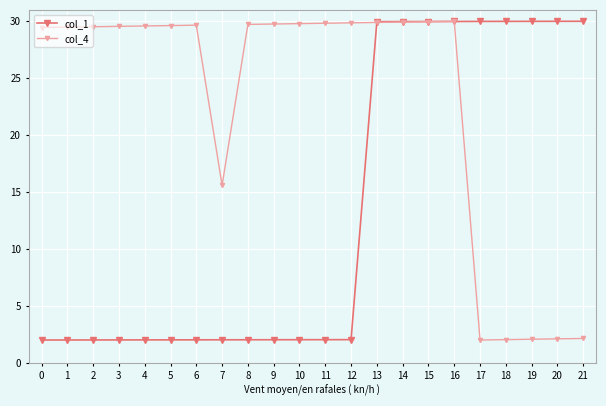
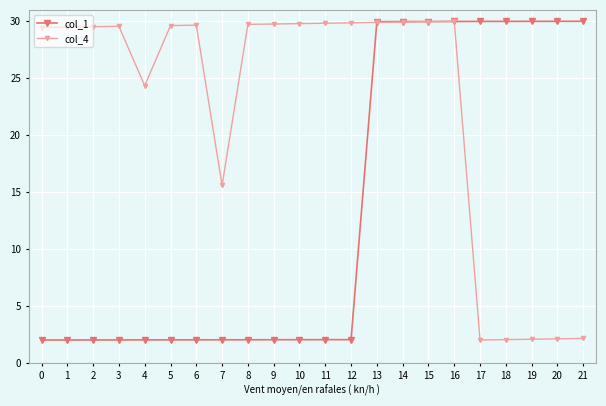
col_4, 4: 29.6 -> 24.3
